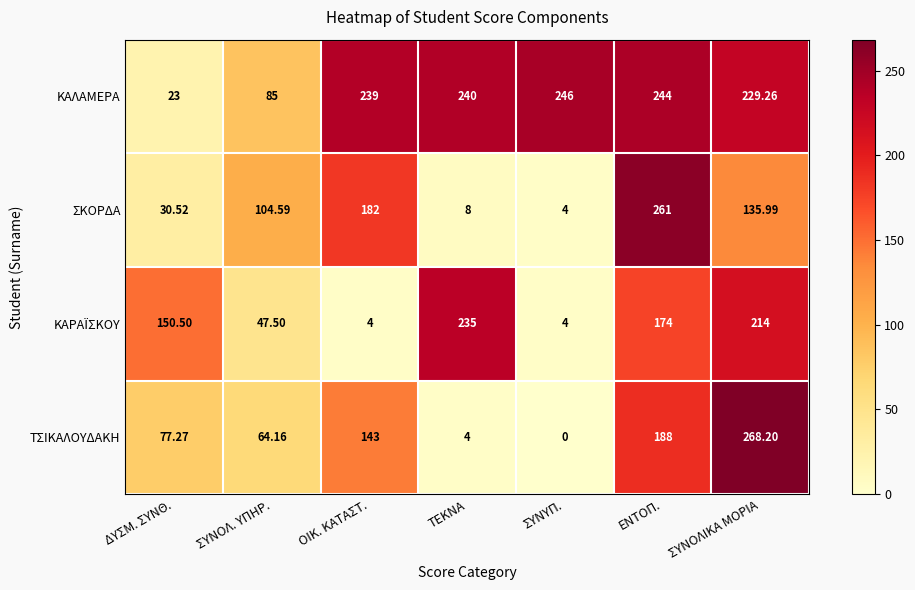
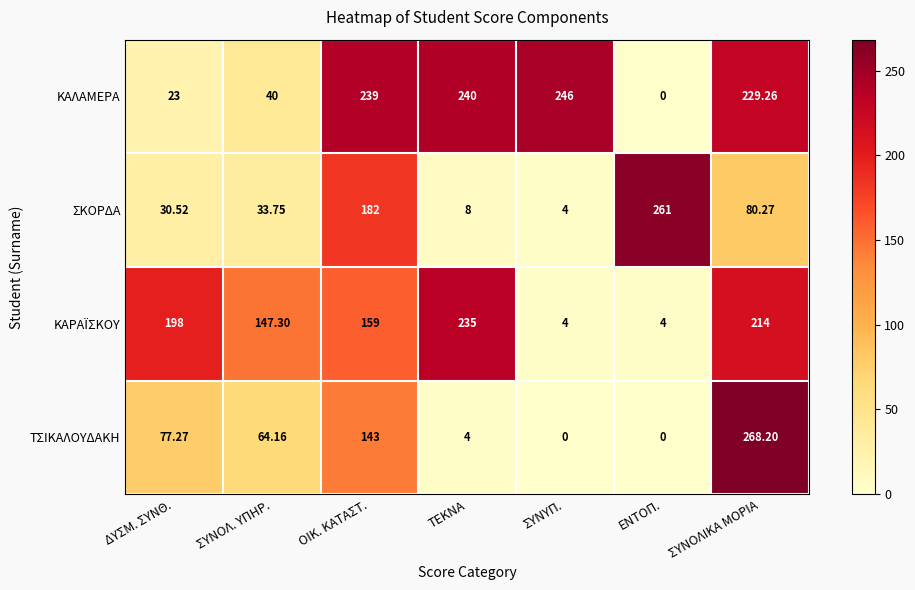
ΚΑΛΑΜΕΡΑ, ΣΥΝΟΛ. ΥΠΗΡ.: 85 -> 40
ΚΑΛΑΜΕΡΑ, ΕΝΤΟΠ.: 244 -> 0
ΣΚΟΡΔΑ, ΣΥΝΟΛ. ΥΠΗΡ.: 104.59 -> 33.75
ΣΚΟΡΔΑ, ΣΥΝΟΛΙΚΑ ΜΟΡΙΑ: 135.99 -> 80.27
ΚΑΡΑΪΣΚΟΥ, ΔΥΣΜ. ΣΥΝΘ.: 150.50 -> 198
ΚΑΡΑΪΣΚΟΥ, ΣΥΝΟΛ. ΥΠΗΡ.: 47.50 -> 147.30
ΚΑΡΑΪΣΚΟΥ, ΟΙΚ. ΚΑΤΑΣΤ.: 4 -> 159
ΚΑΡΑΪΣΚΟΥ, ΕΝΤΟΠ.: 174 -> 4
ΤΣΙΚΑΛΟΥΔΑΚΗ, ΕΝΤΟΠ.: 188 -> 0
